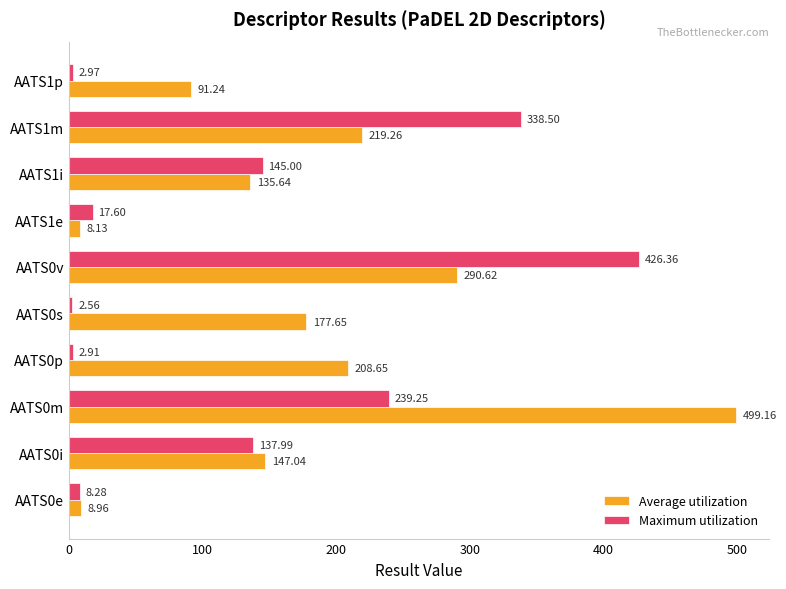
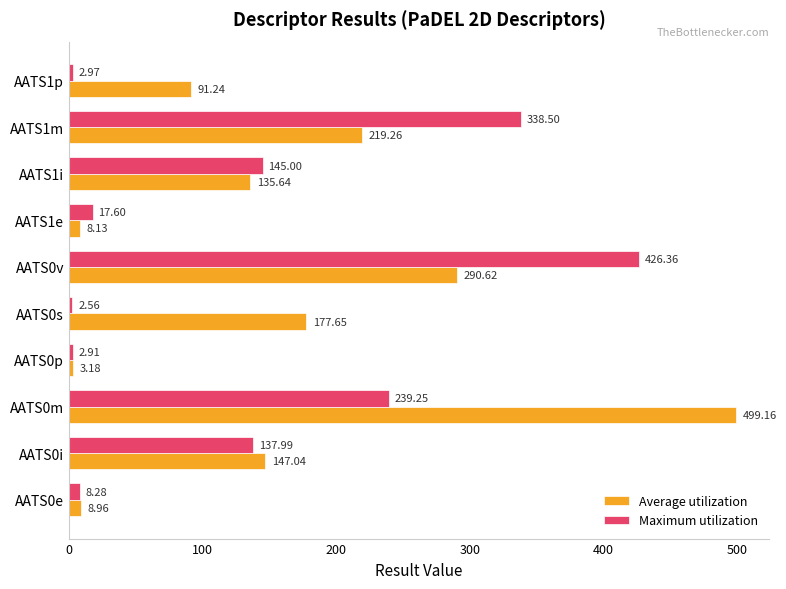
Average utilization, AATS0p: 208.65 -> 3.18
